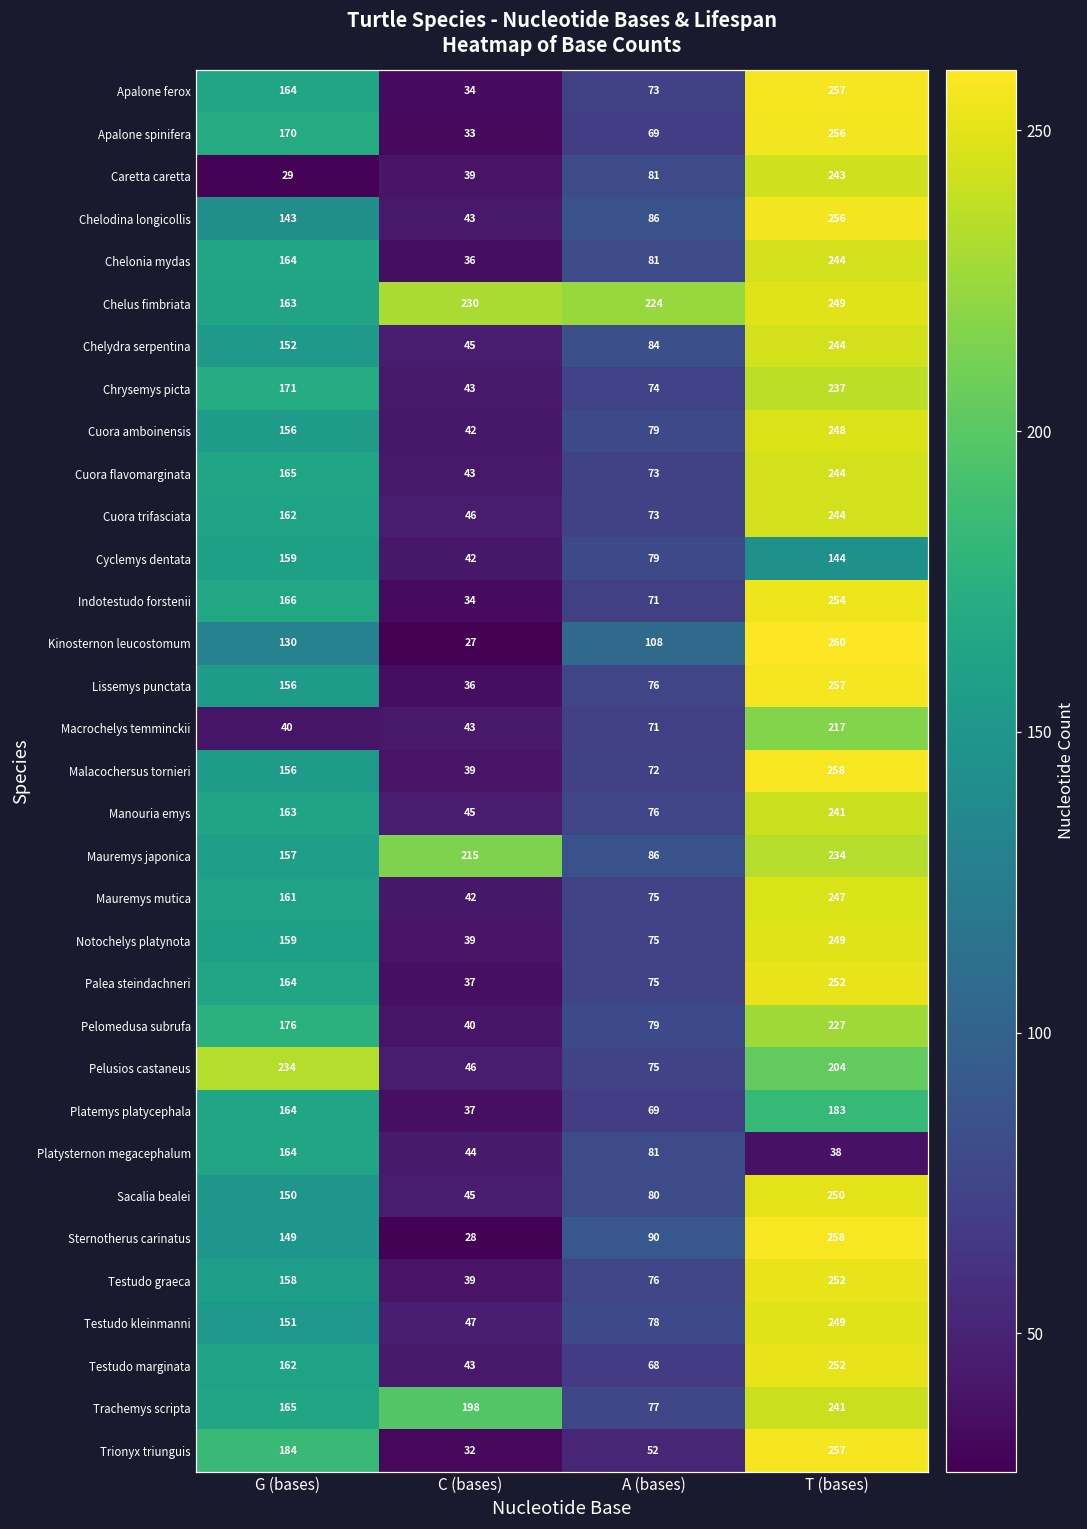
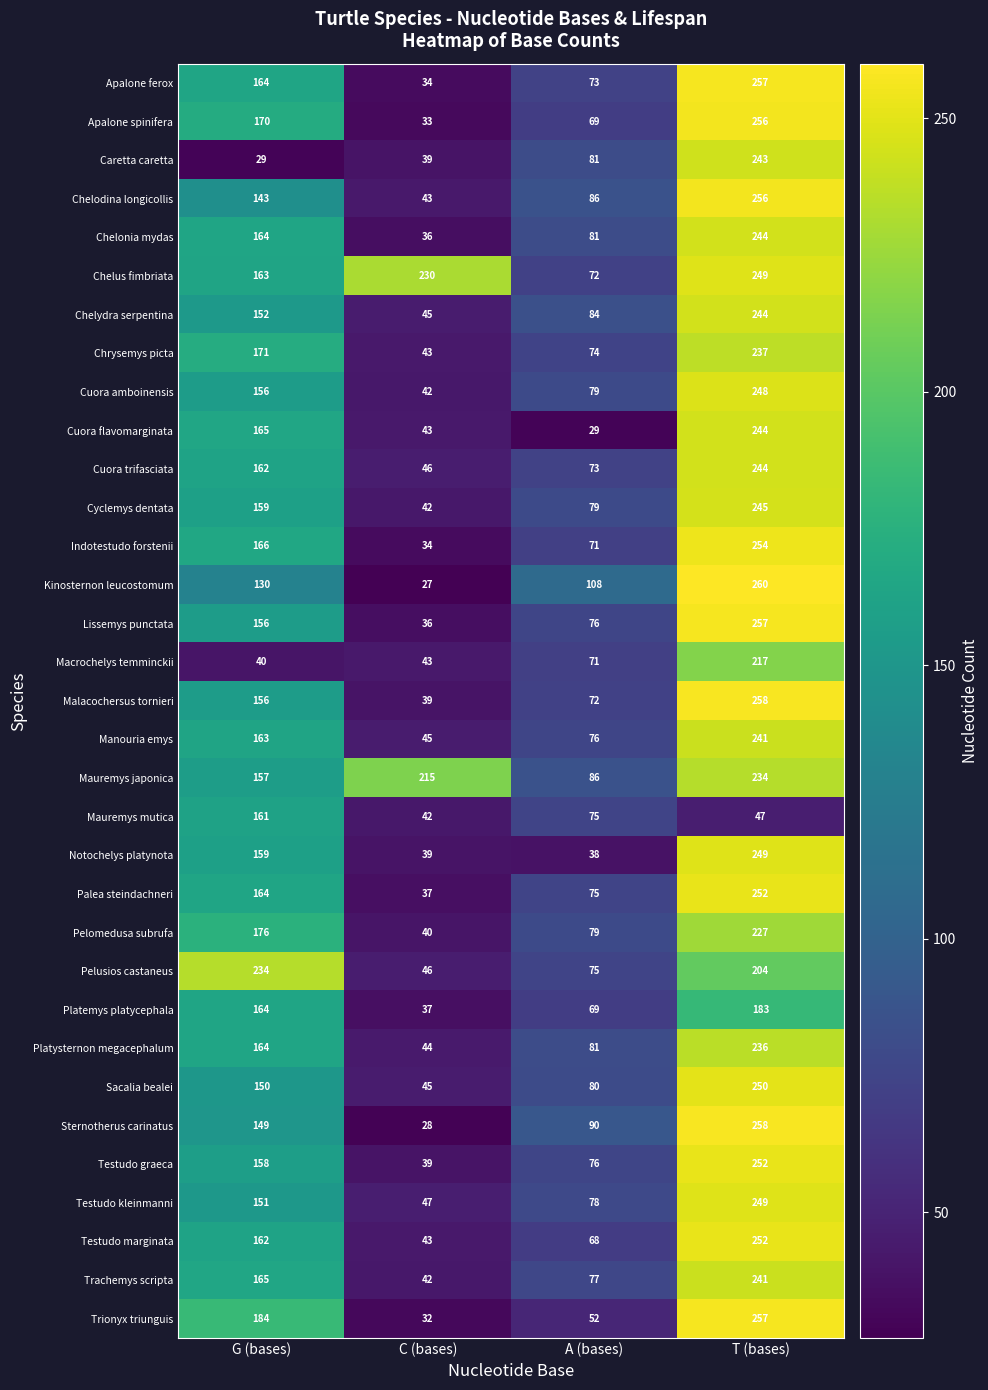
Chelus fimbriata, A (bases): 224 -> 72
Cuora flavomarginata, A (bases): 73 -> 29
Cyclemys dentata, T (bases): 144 -> 245
Mauremys mutica, T (bases): 247 -> 47
Notochelys platynota, A (bases): 75 -> 38
Platysternon megacephalum, T (bases): 38 -> 236
Trachemys scripta, C (bases): 198 -> 42
